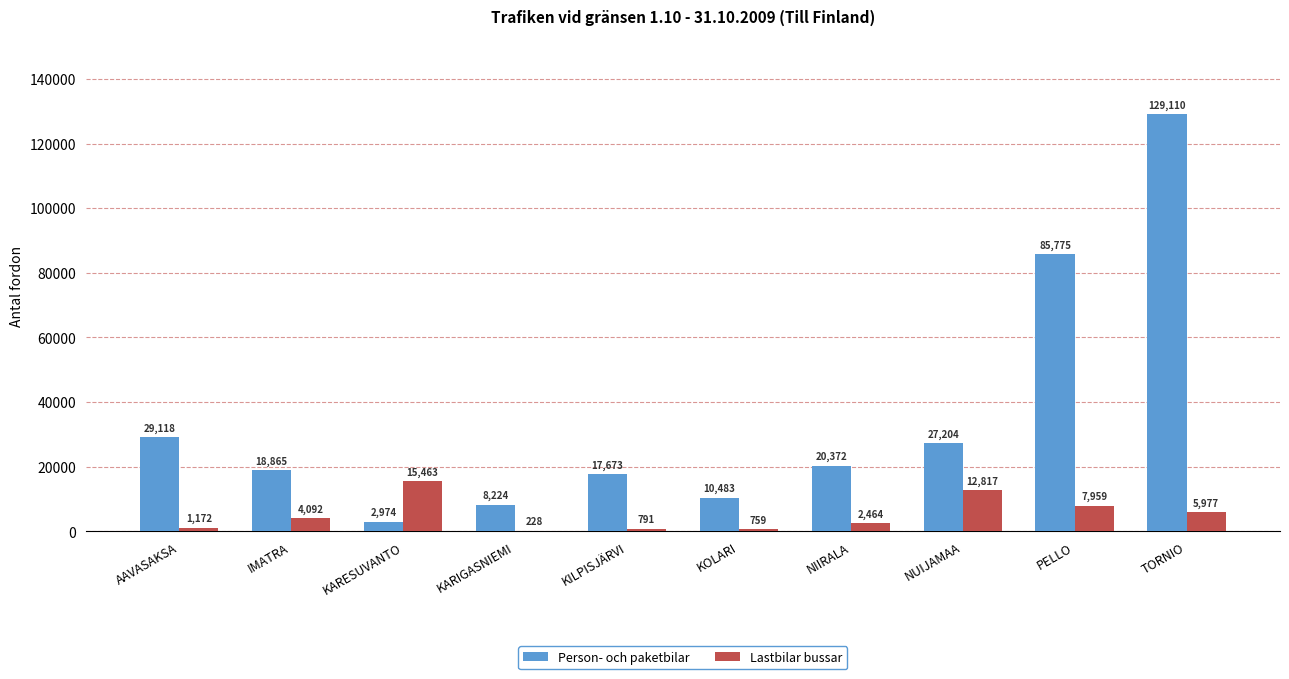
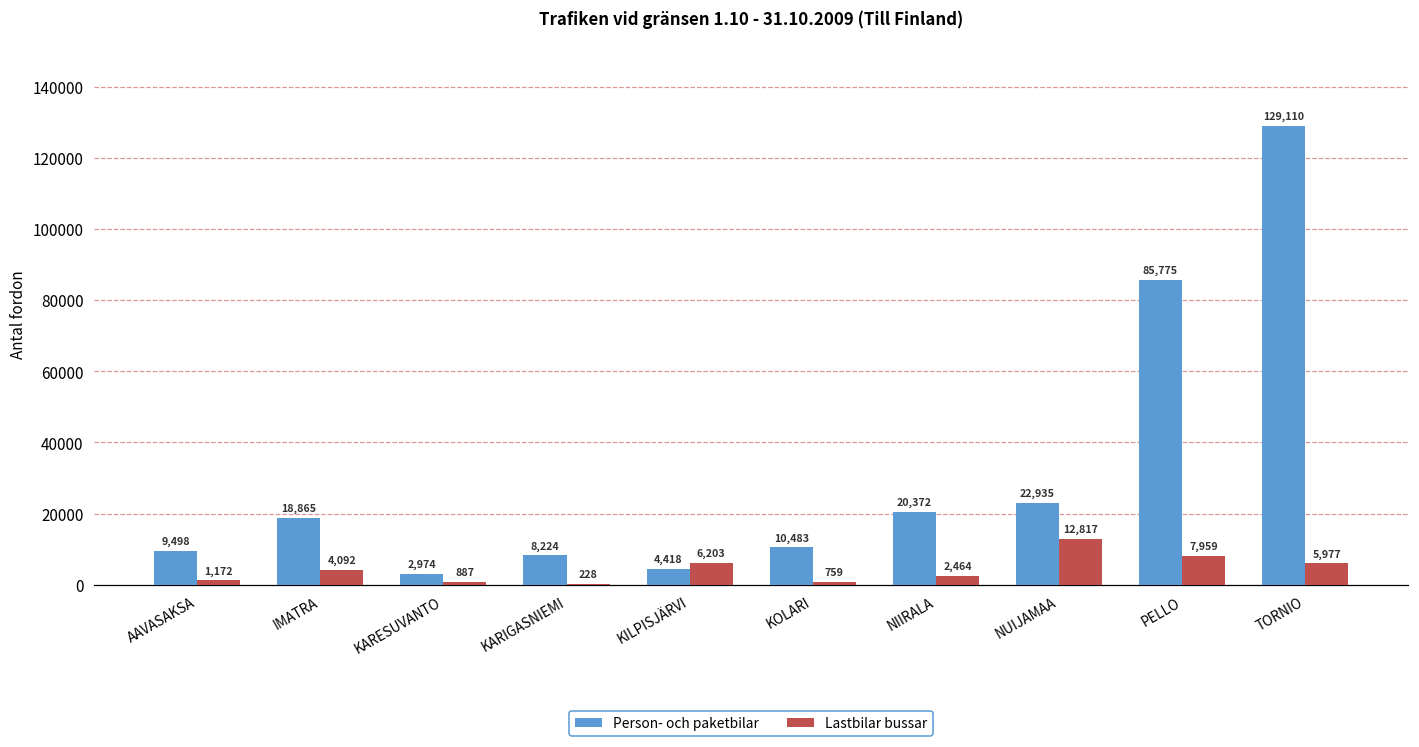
Person- och paketbilar, AAVASAKSA: 29,118 -> 9,498
Lastbilar bussar, KARESUVANTO: 15,463 -> 887
Person- och paketbilar, KILPISJÄRVI: 17,673 -> 4,418
Lastbilar bussar, KILPISJÄRVI: 791 -> 6,203
Person- och paketbilar, NUIJAMAA: 27,204 -> 22,935
